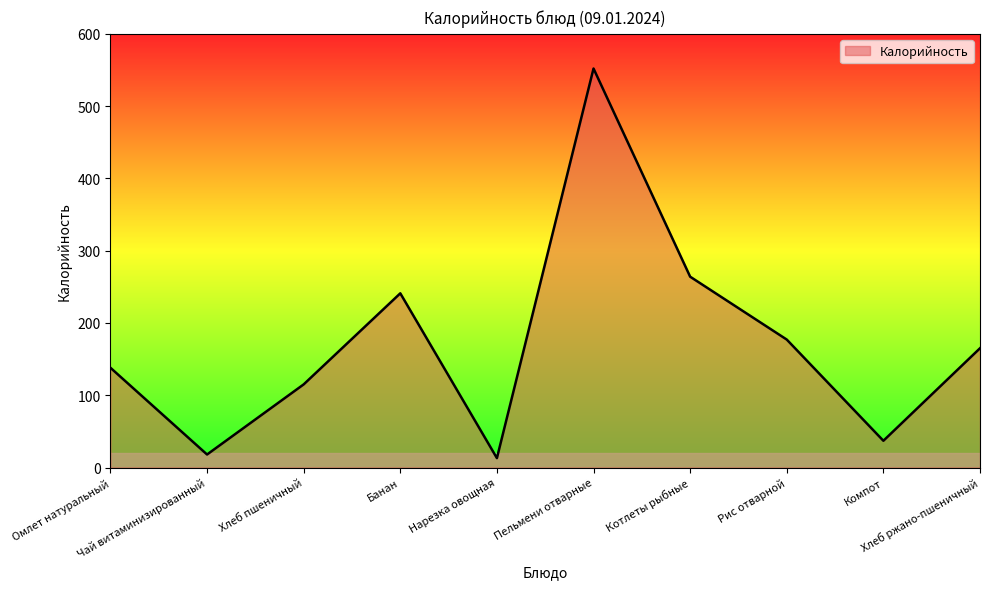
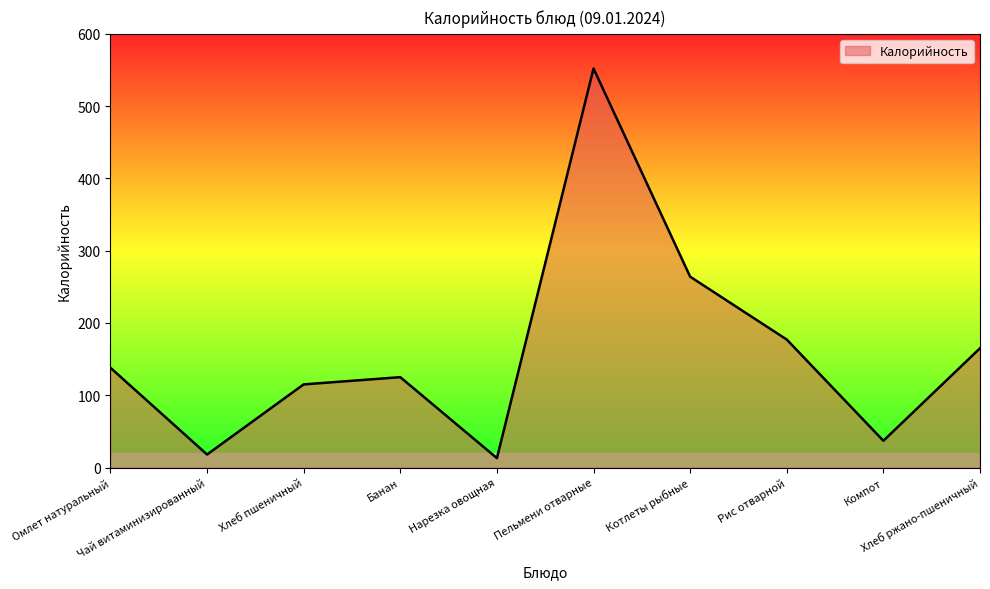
Банан: 240 -> 130
